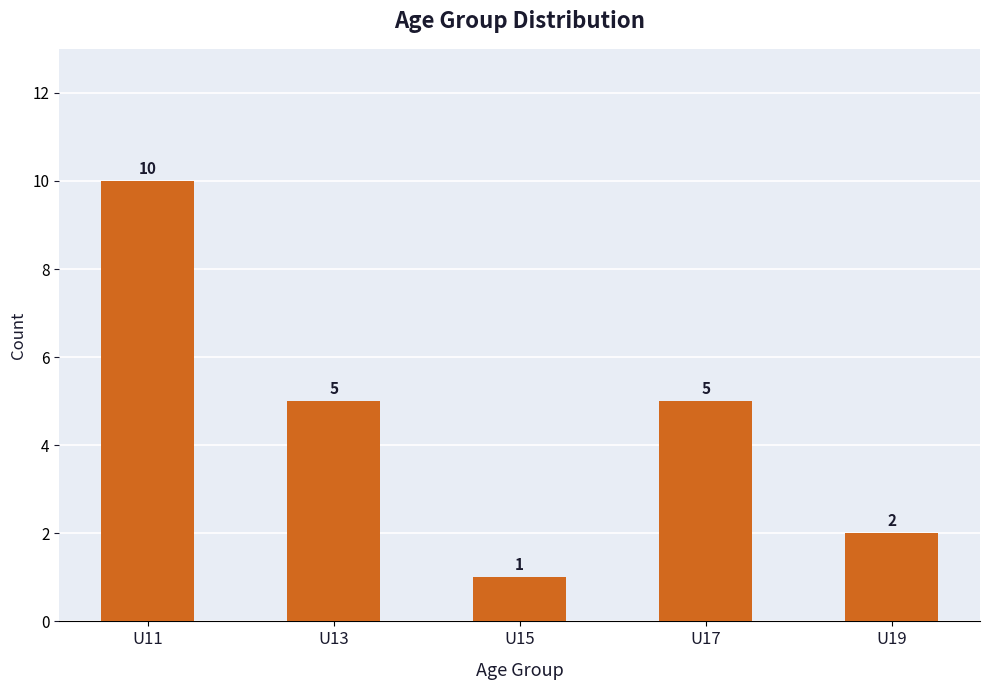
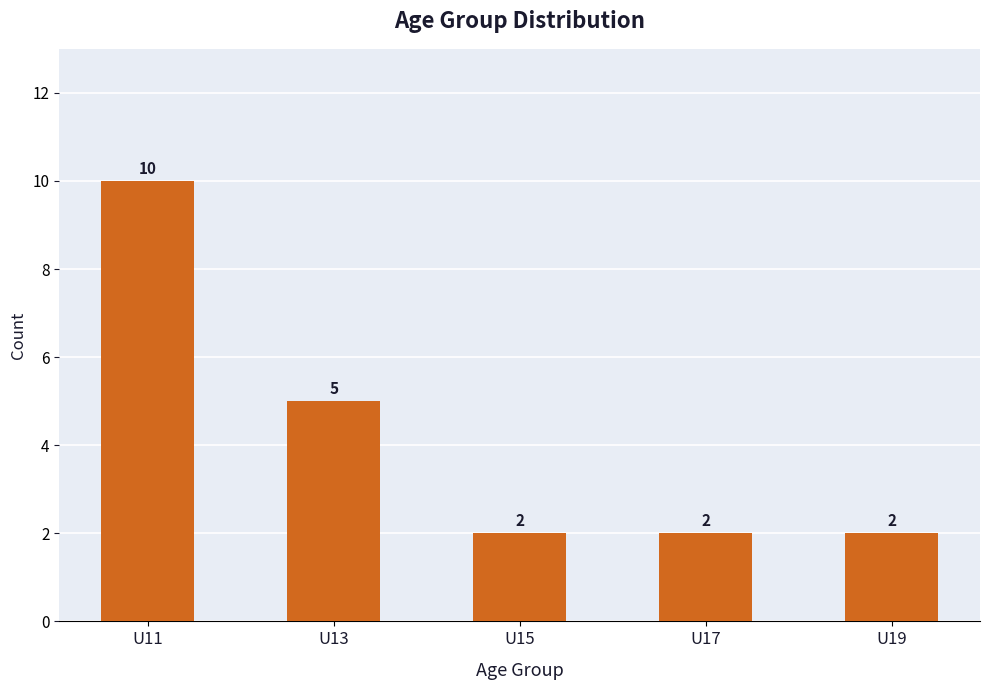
U15: 1 -> 2
U17: 5 -> 2
